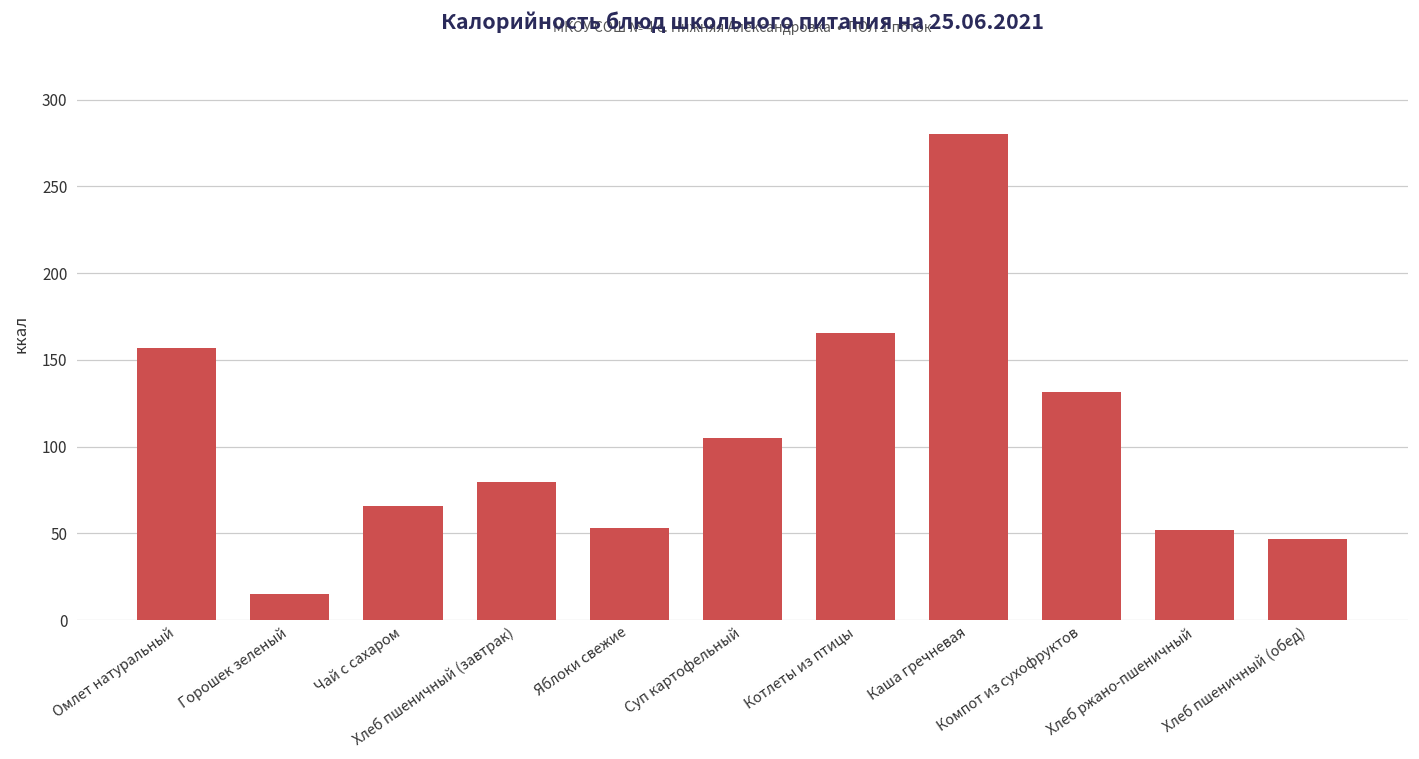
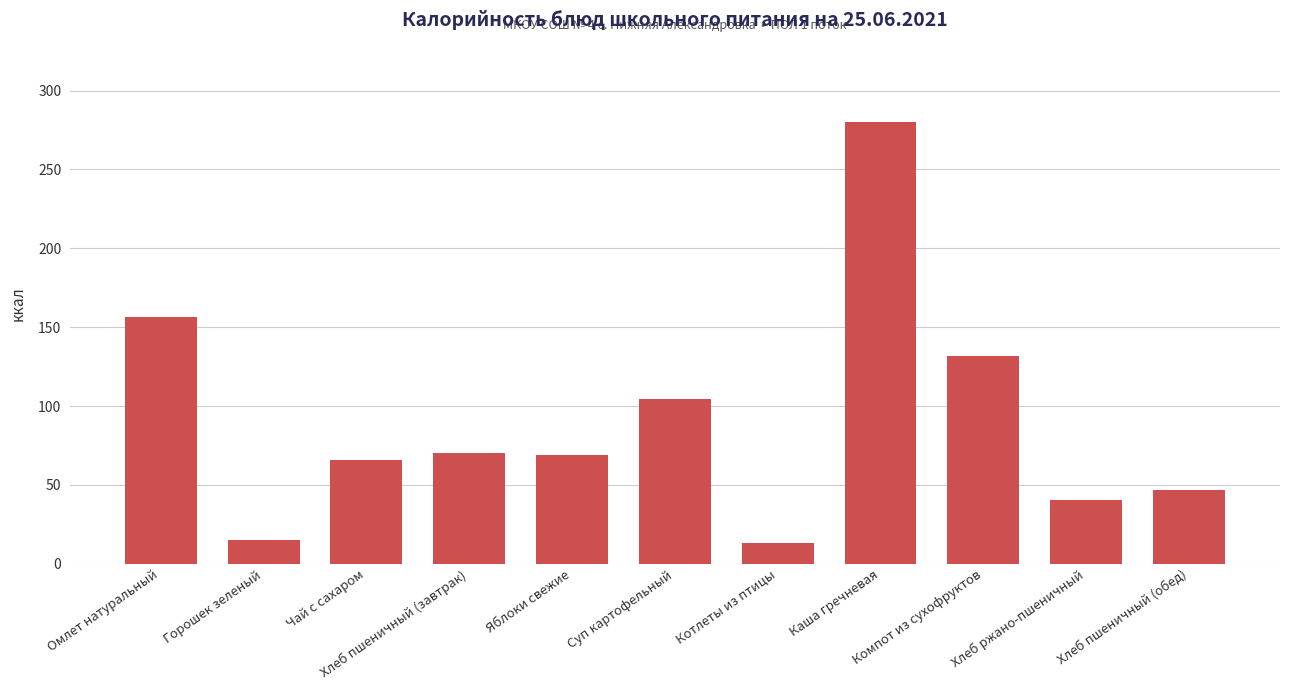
Хлеб пшеничный (завтрак): 80 -> 71
Яблоки свежие: 53 -> 69
Котлеты из птицы: 166 -> 13
Хлеб ржано-пшеничный: 52 -> 40
